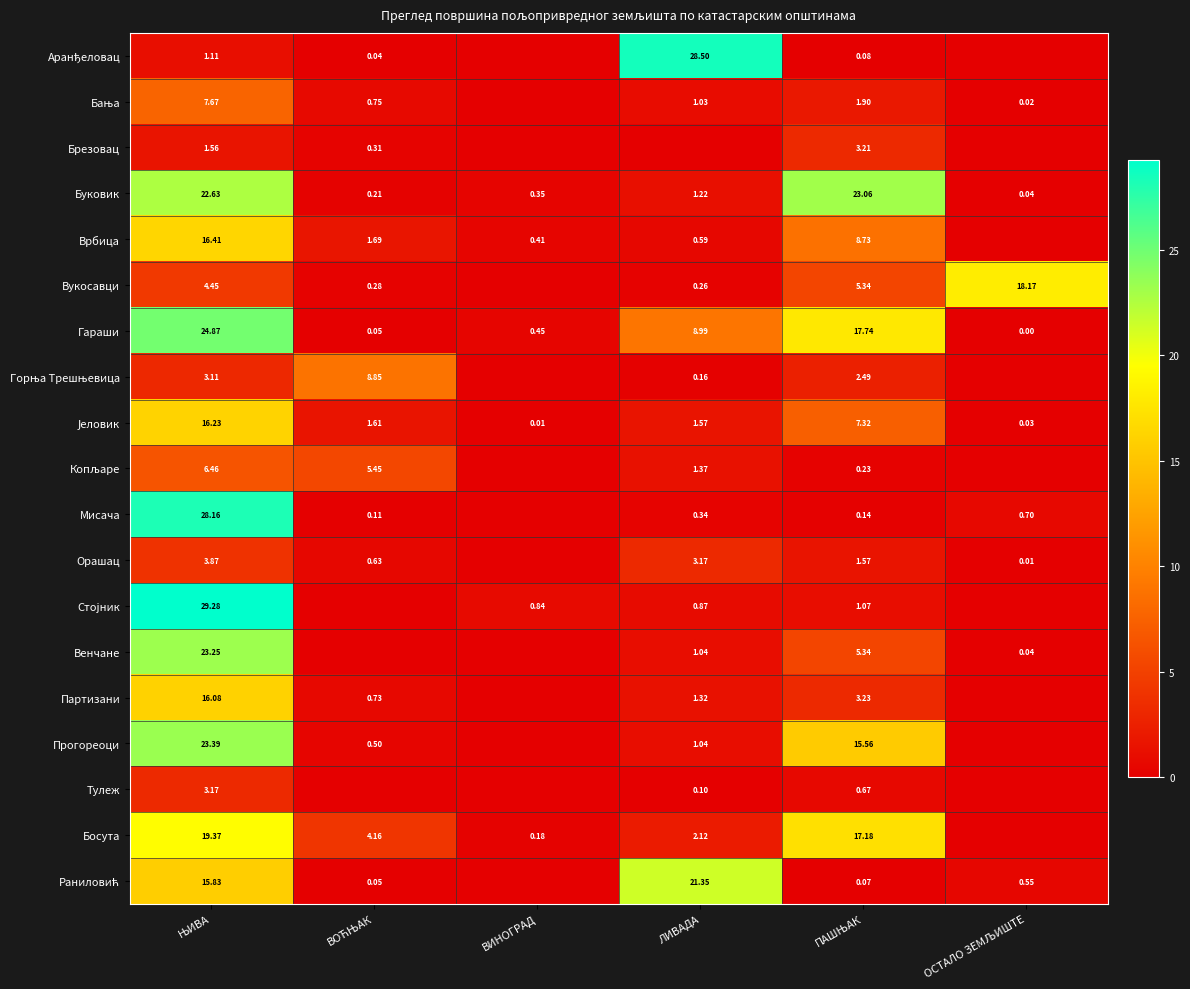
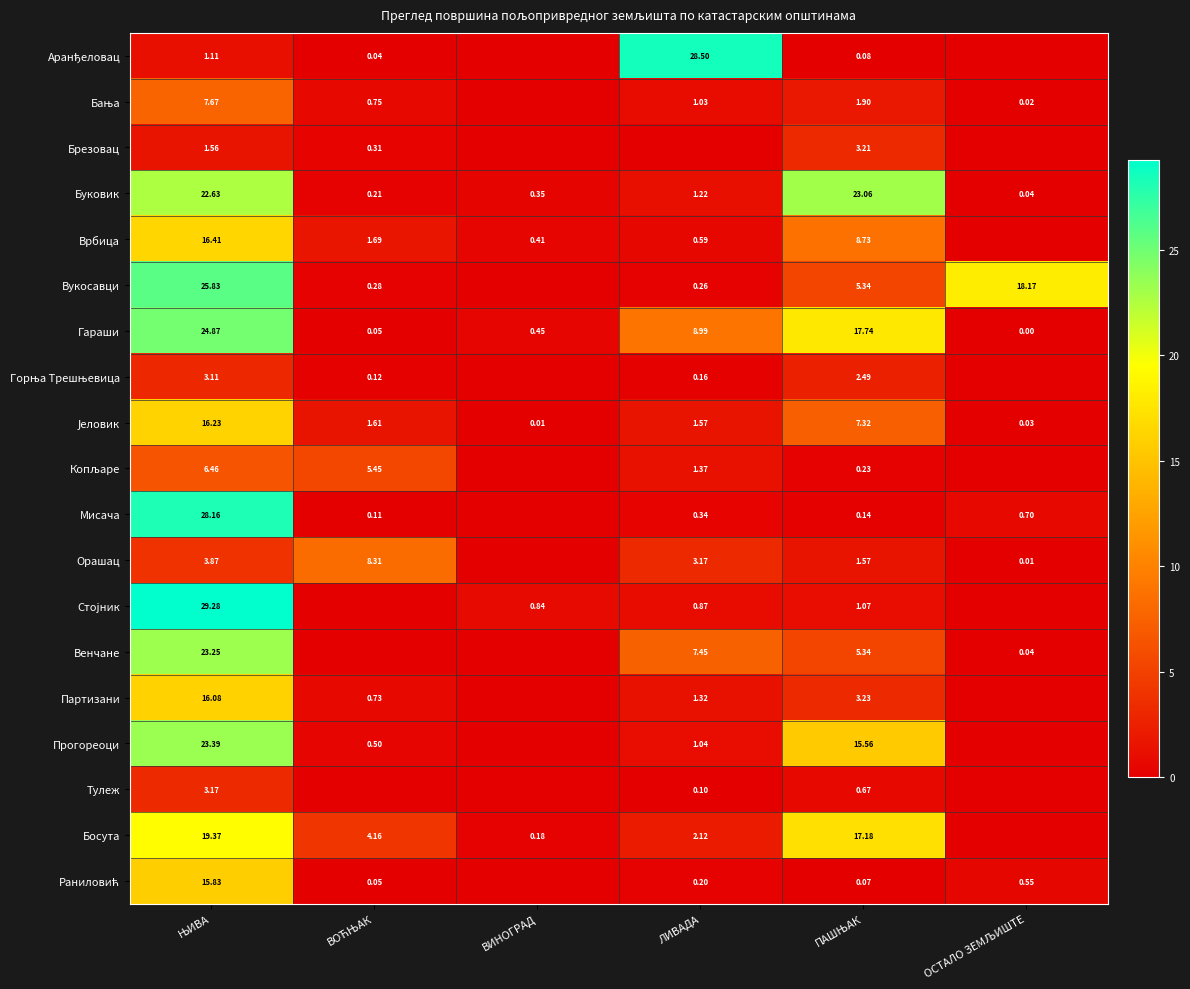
Вукосавци, ЊИВА: 4.45 -> 25.83
Горња Трешњевица, ВОЋЊАК: 8.85 -> 0.12
Орашац, ВОЋЊАК: 0.63 -> 8.31
Венчане, ЛИВАДА: 1.04 -> 7.45
Раниловић, ЛИВАДА: 21.35 -> 0.20
